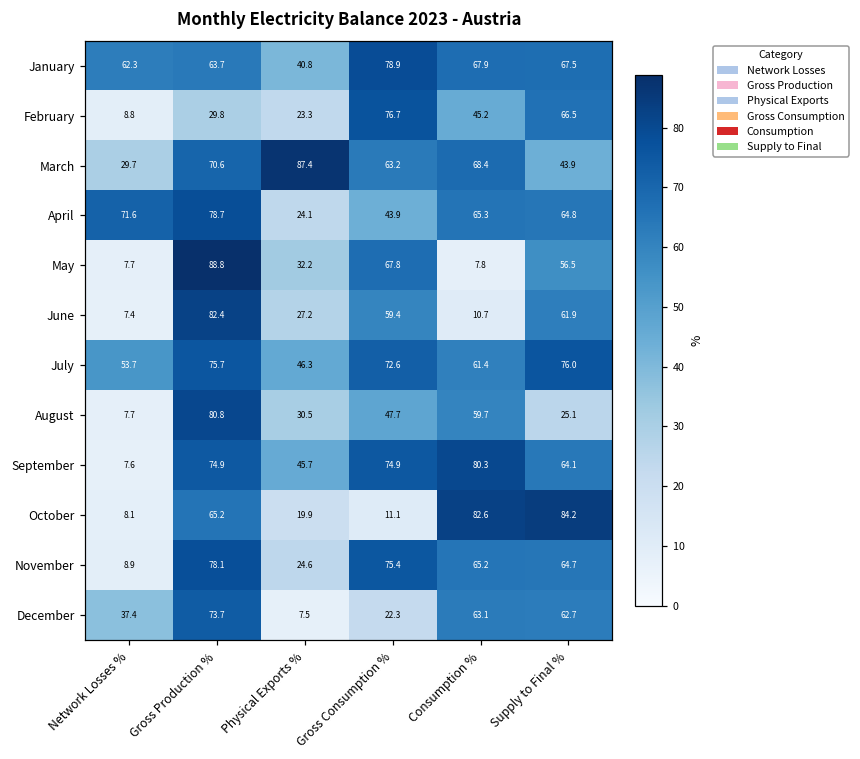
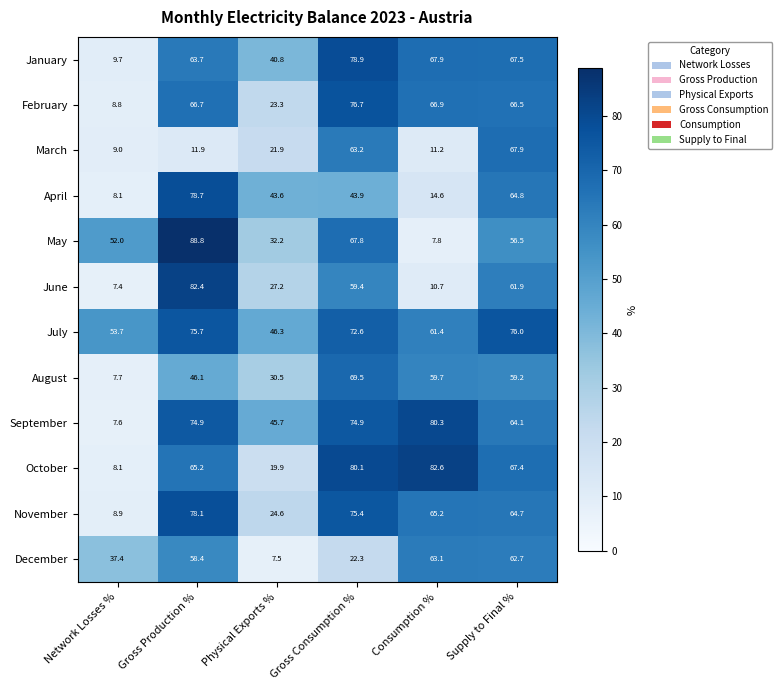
January, Network Losses %: 62.3 -> 9.7
February, Gross Production %: 29.8 -> 66.7
February, Consumption %: 45.2 -> 66.9
March, Network Losses %: 29.7 -> 9.0
March, Gross Production %: 70.6 -> 11.9
March, Physical Exports %: 87.4 -> 21.9
March, Consumption %: 68.4 -> 11.2
March, Supply to Final %: 43.9 -> 67.9
April, Network Losses %: 71.6 -> 8.1
April, Physical Exports %: 24.1 -> 43.6
April, Consumption %: 65.3 -> 14.6
May, Network Losses %: 7.7 -> 52.0
August, Gross Production %: 80.8 -> 46.1
August, Gross Consumption %: 47.7 -> 69.5
August, Supply to Final %: 25.1 -> 59.2
October, Gross Consumption %: 11.1 -> 80.1
October, Supply to Final %: 84.2 -> 67.4
December, Gross Production %: 73.7 -> 58.4
